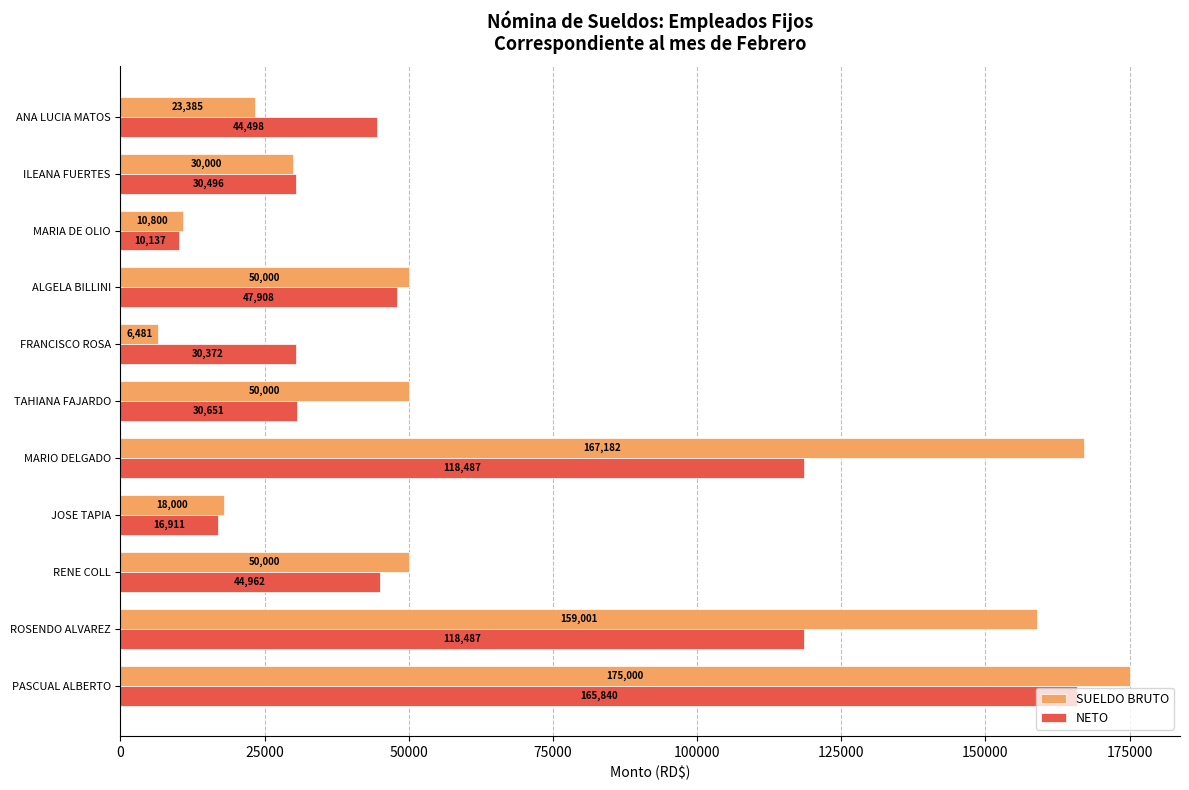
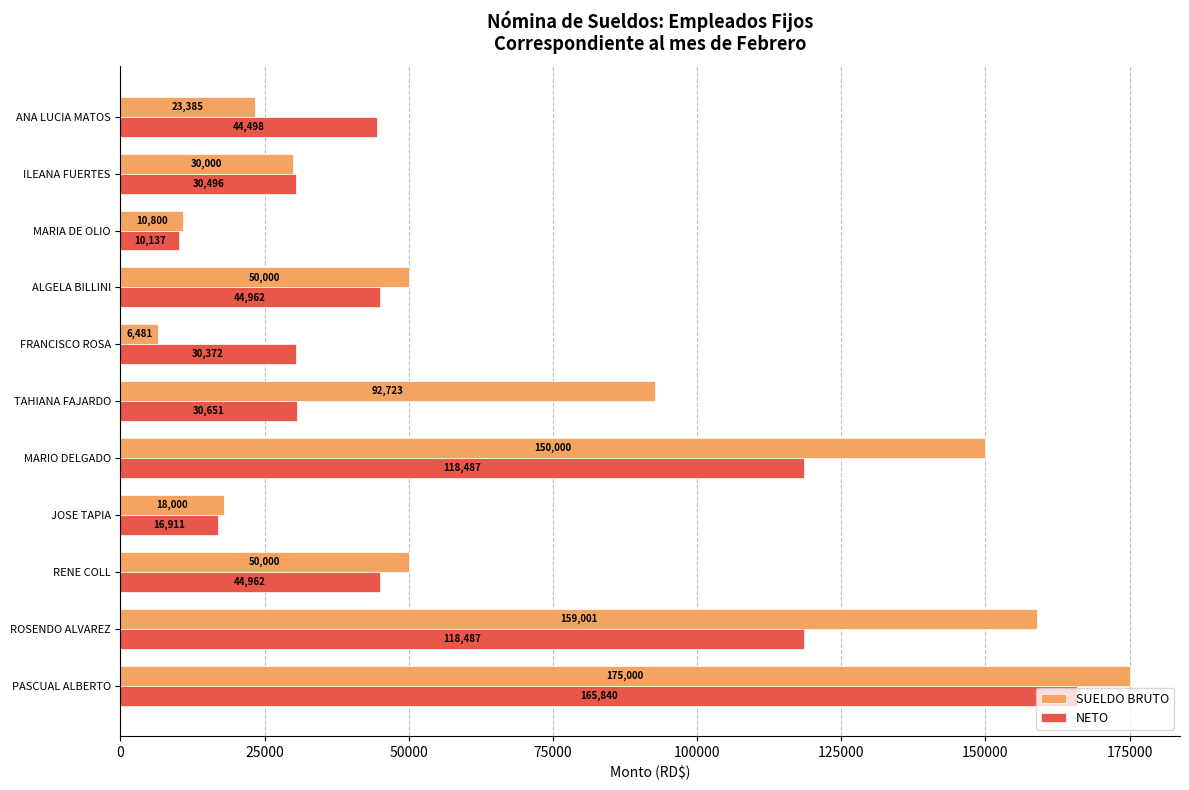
NETO, ALGELA BILLINI: 47,908 -> 44,962
SUELDO BRUTO, TAHIANA FAJARDO: 50,000 -> 92,723
SUELDO BRUTO, MARIO DELGADO: 167,182 -> 150,000
